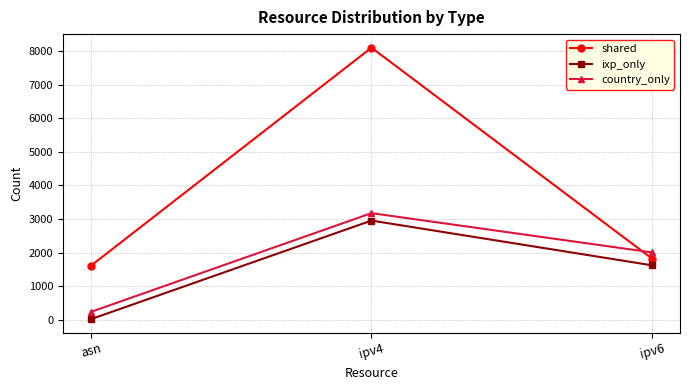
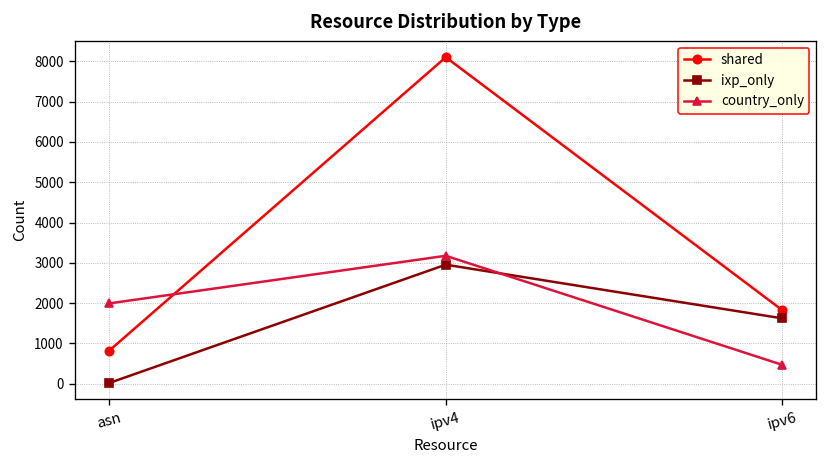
shared, asn: 1600 -> 800
country_only, asn: 200 -> 2000
country_only, ipv6: 2000 -> 500
